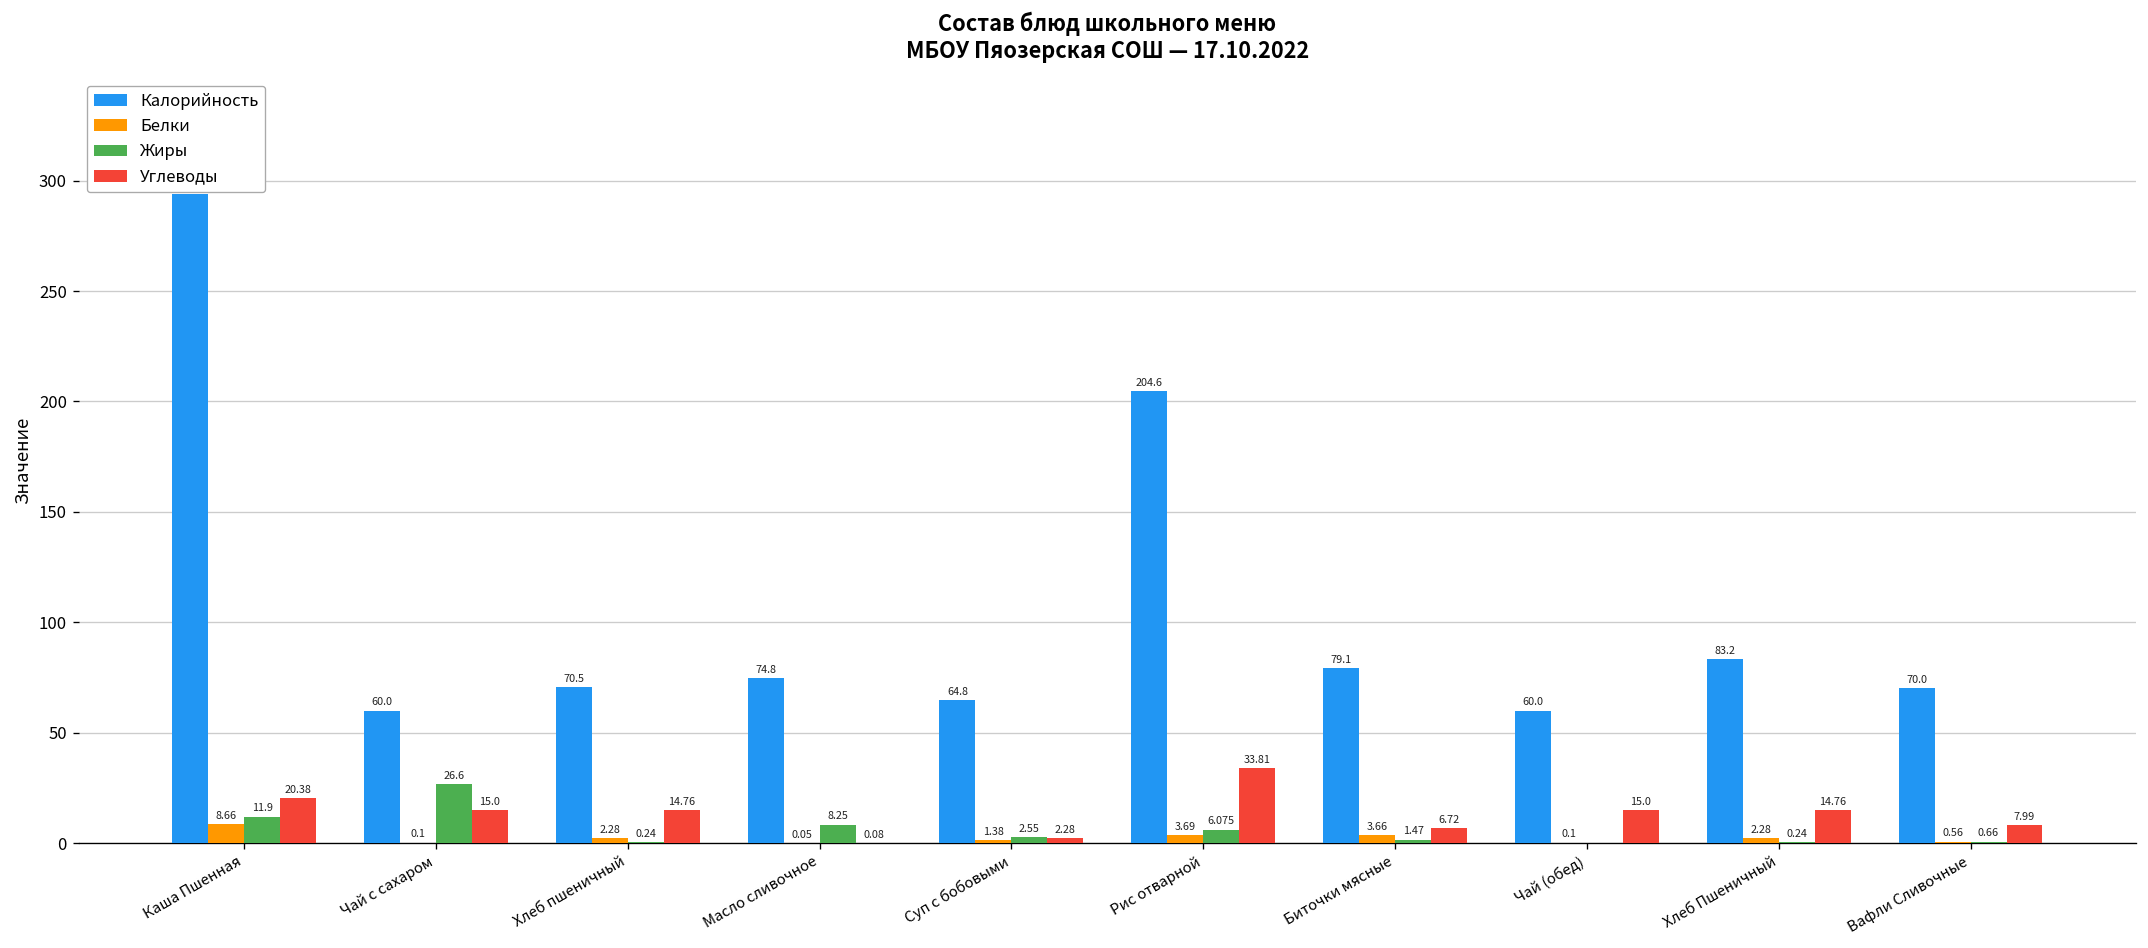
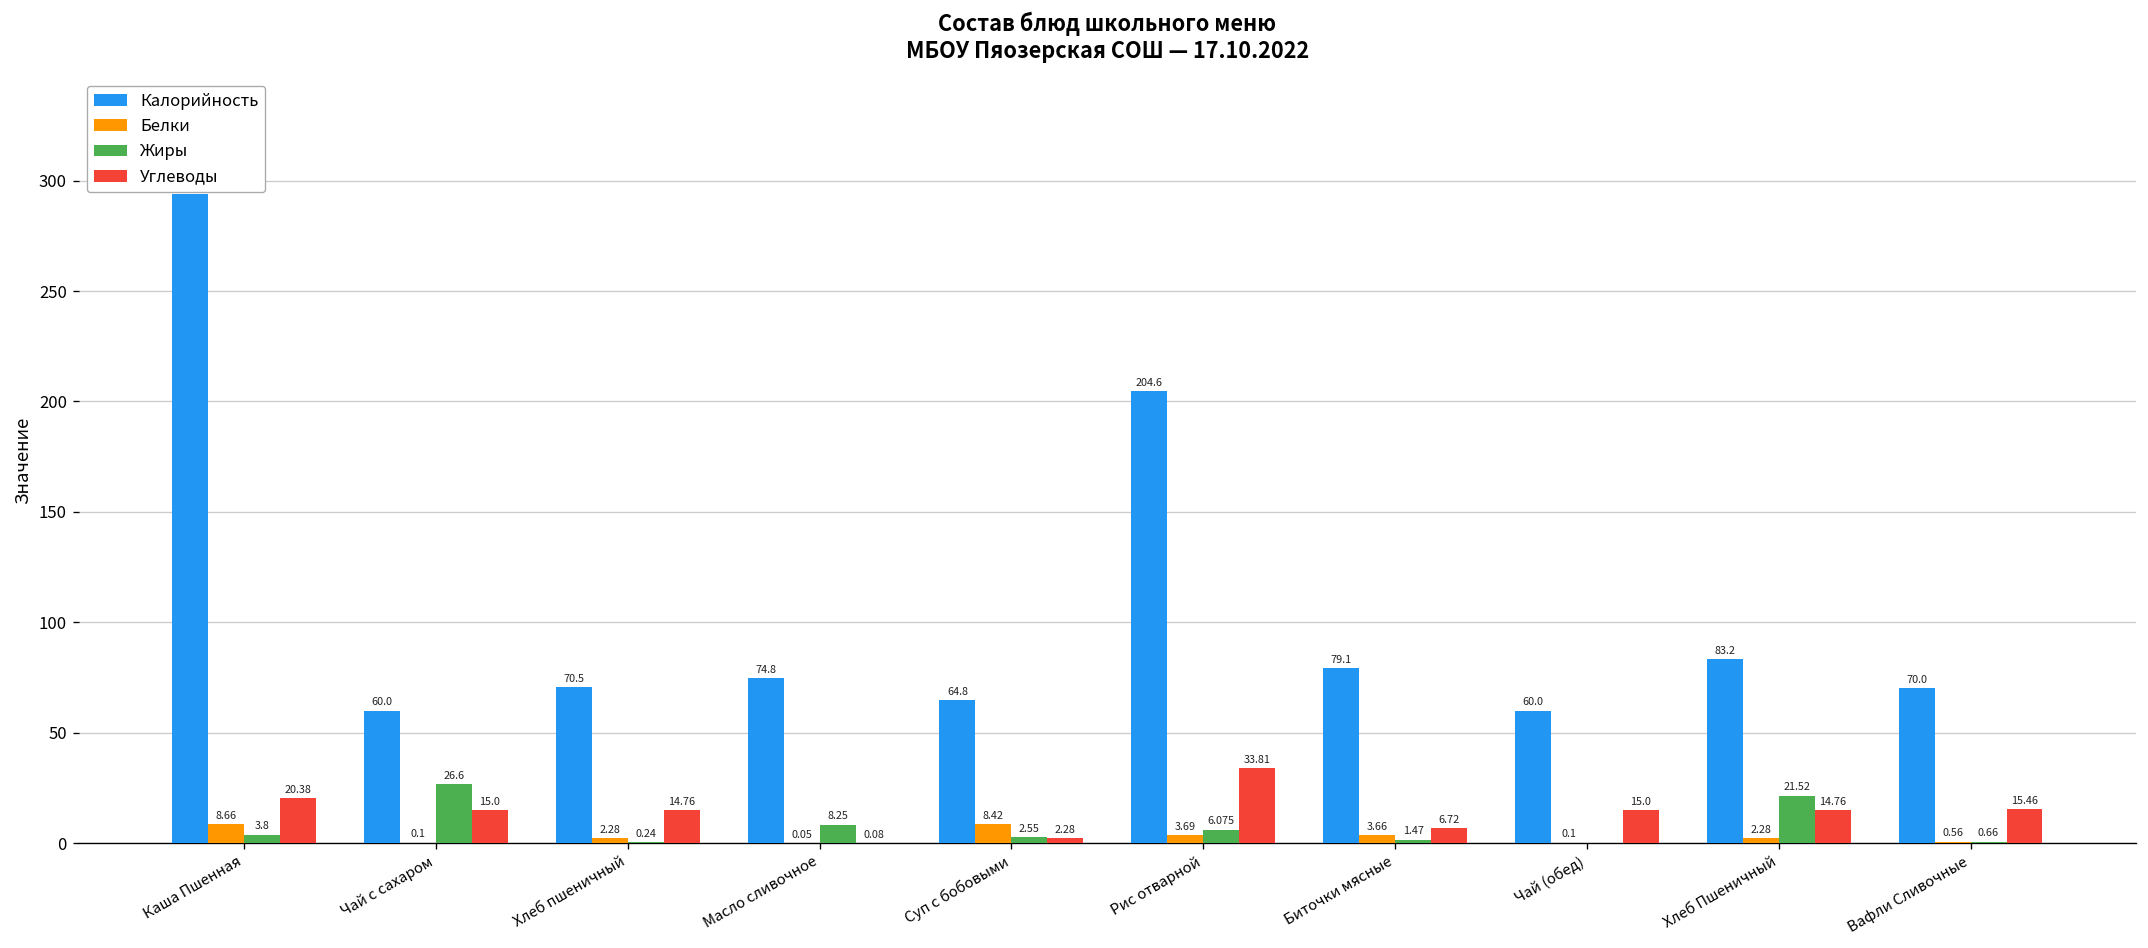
Жиры, Каша Пшенная: 11.9 -> 3.8
Белки, Суп с бобовыми: 1.38 -> 8.42
Жиры, Хлеб Пшеничный: 0.24 -> 21.52
Углеводы, Вафли Сливочные: 7.99 -> 15.46
